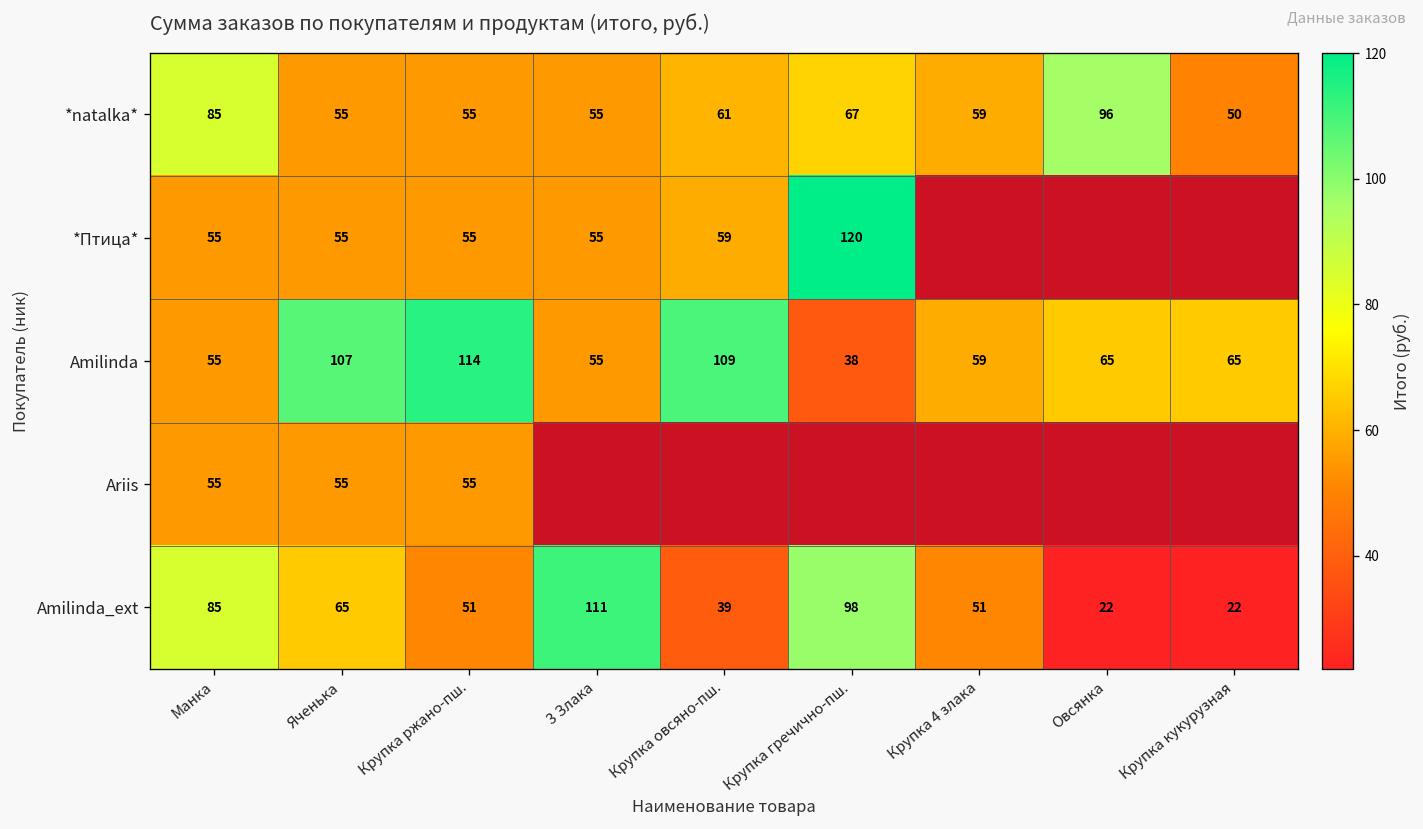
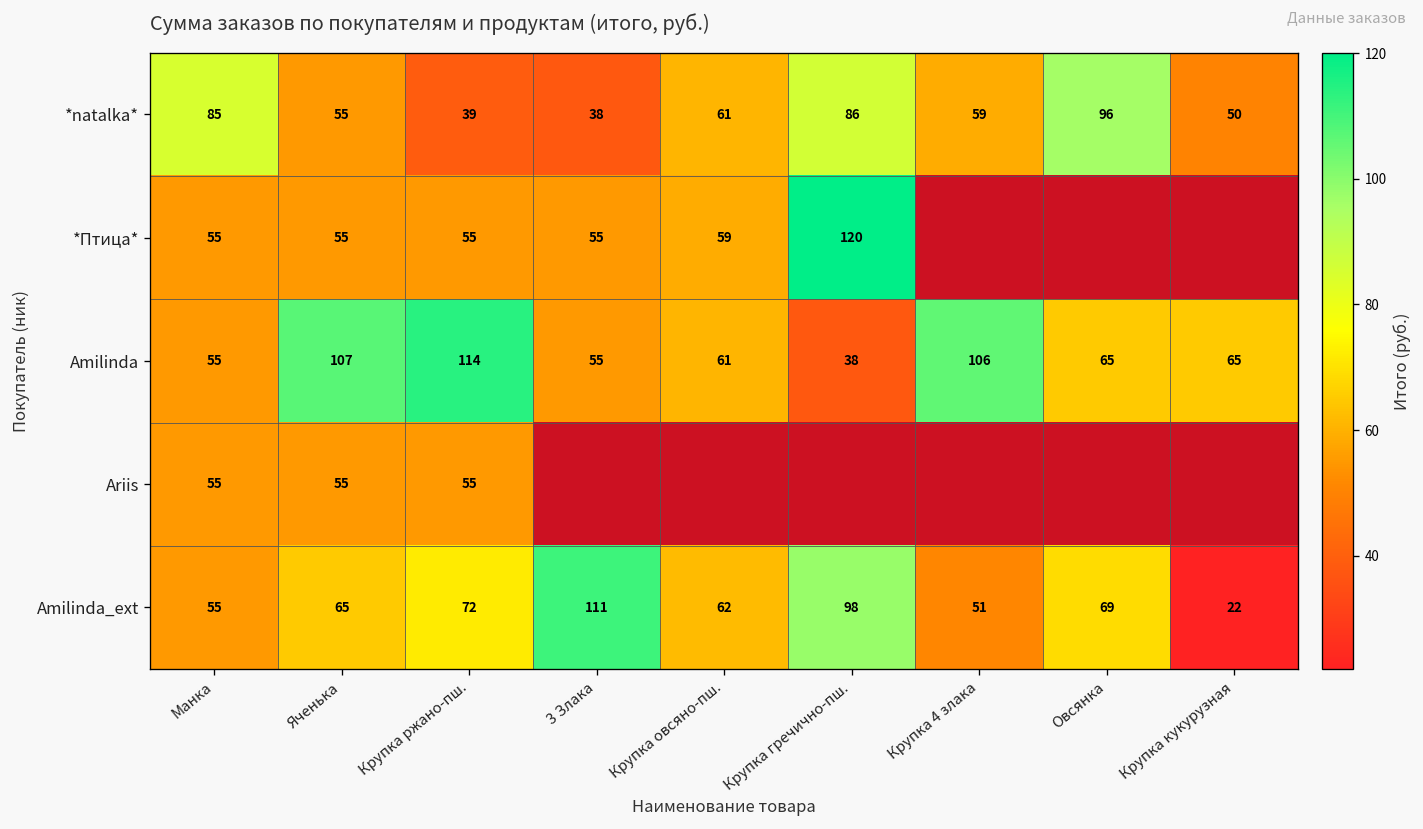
*natalka*, Крупка ржано-пш.: 55 -> 39
*natalka*, 3 Злака: 55 -> 38
*natalka*, Крупка гречично-пш.: 67 -> 86
Amilinda, Крупка овсяно-пш.: 109 -> 61
Amilinda, Крупка 4 злака: 59 -> 106
Amilinda_ext, Манка: 85 -> 55
Amilinda_ext, Крупка ржано-пш.: 51 -> 72
Amilinda_ext, Крупка овсяно-пш.: 39 -> 62
Amilinda_ext, Овсянка: 22 -> 69
